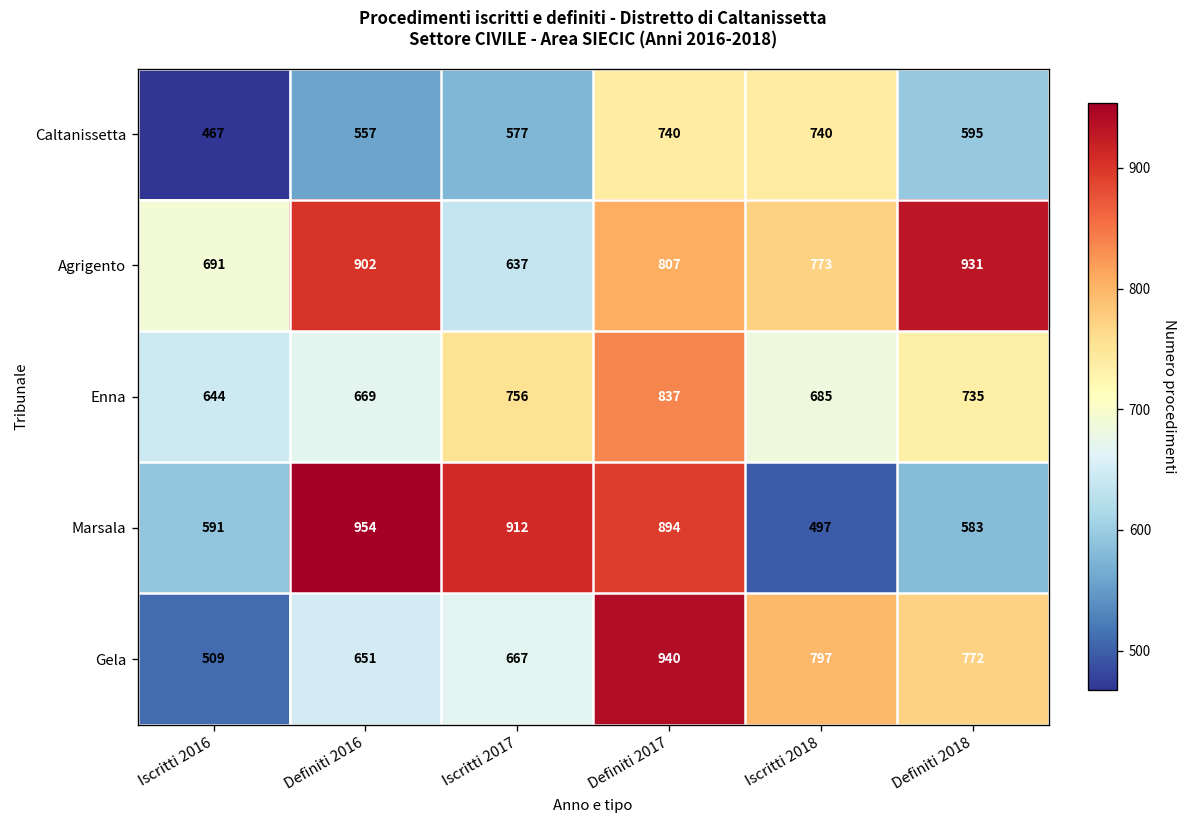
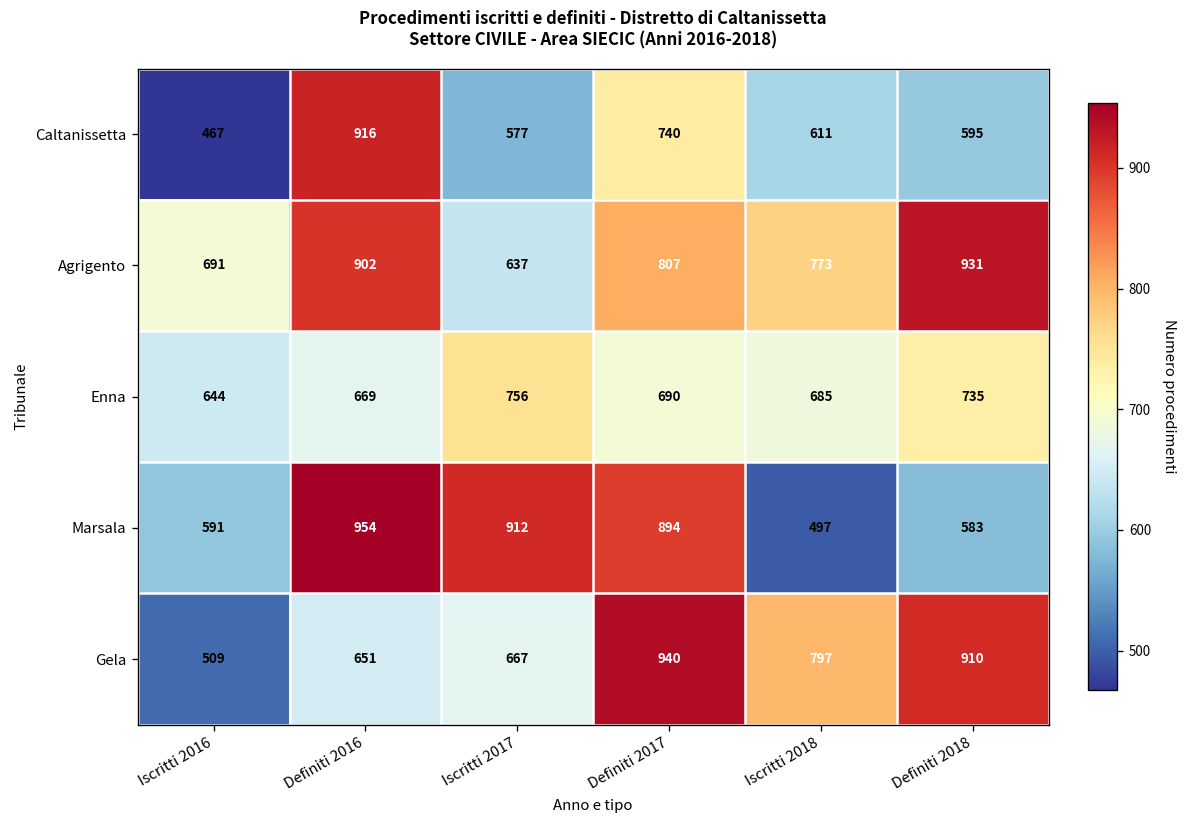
Caltanissetta, Definiti 2016: 557 -> 916
Caltanissetta, Iscritti 2018: 740 -> 611
Enna, Definiti 2017: 837 -> 690
Gela, Definiti 2018: 772 -> 910
